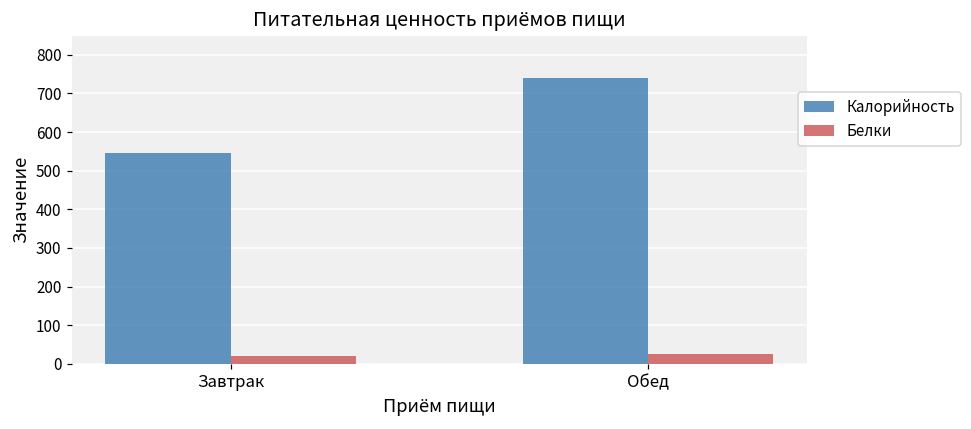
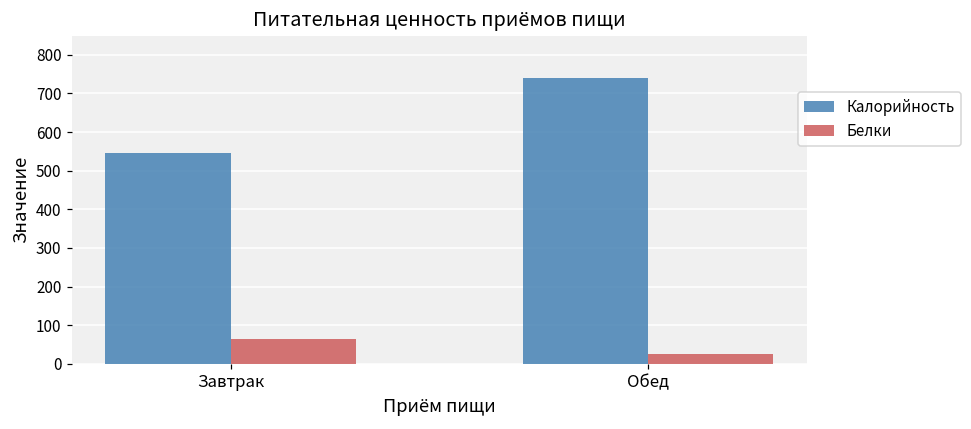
Белки, Завтрак: 20 -> 60
